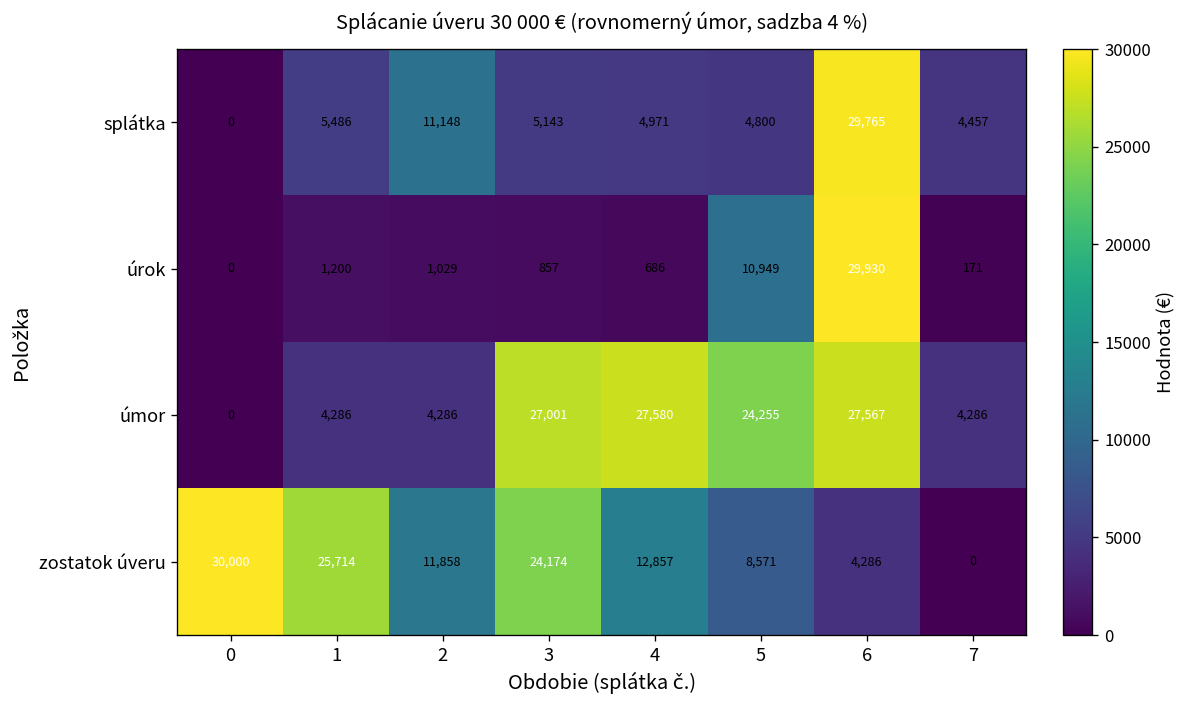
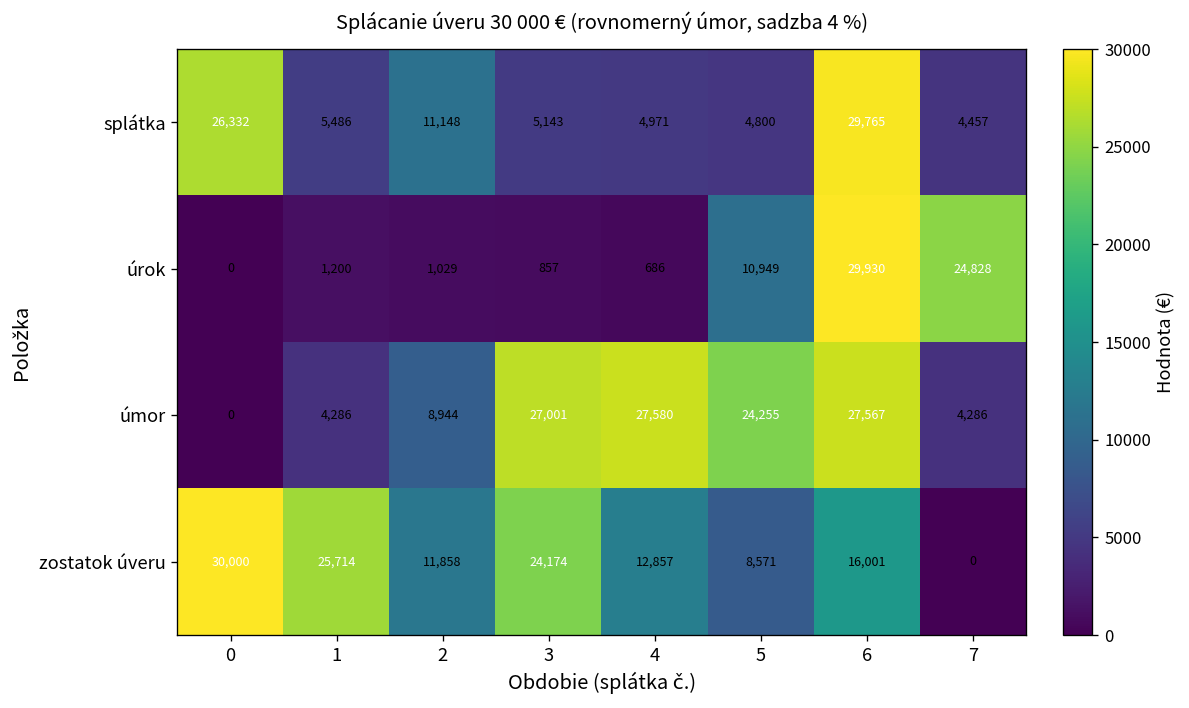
splátka, 0: 0 -> 26,332
úrok, 7: 171 -> 24,828
úmor, 2: 4,286 -> 8,944
zostatok úveru, 6: 4,286 -> 16,001
